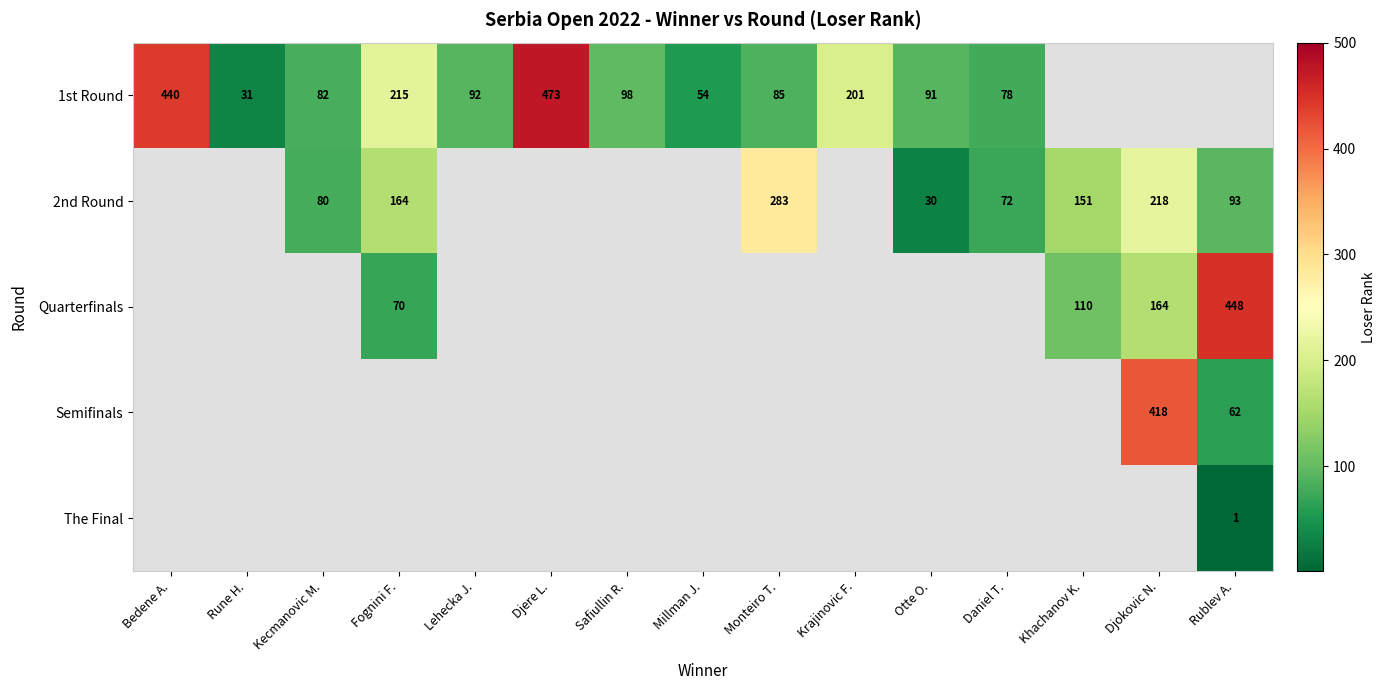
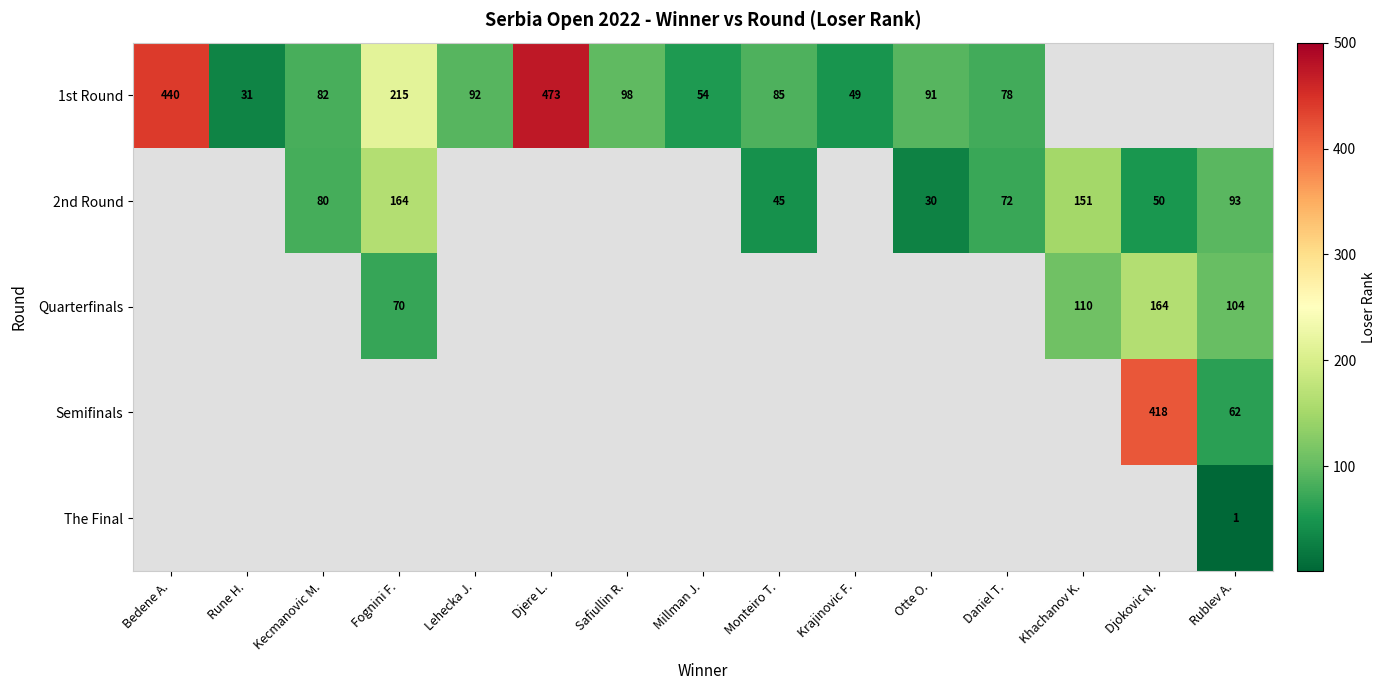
1st Round, Krajinovic F.: 201 -> 49
2nd Round, Monteiro T.: 283 -> 45
2nd Round, Djokovic N.: 218 -> 50
Quarterfinals, Rublev A.: 448 -> 104
